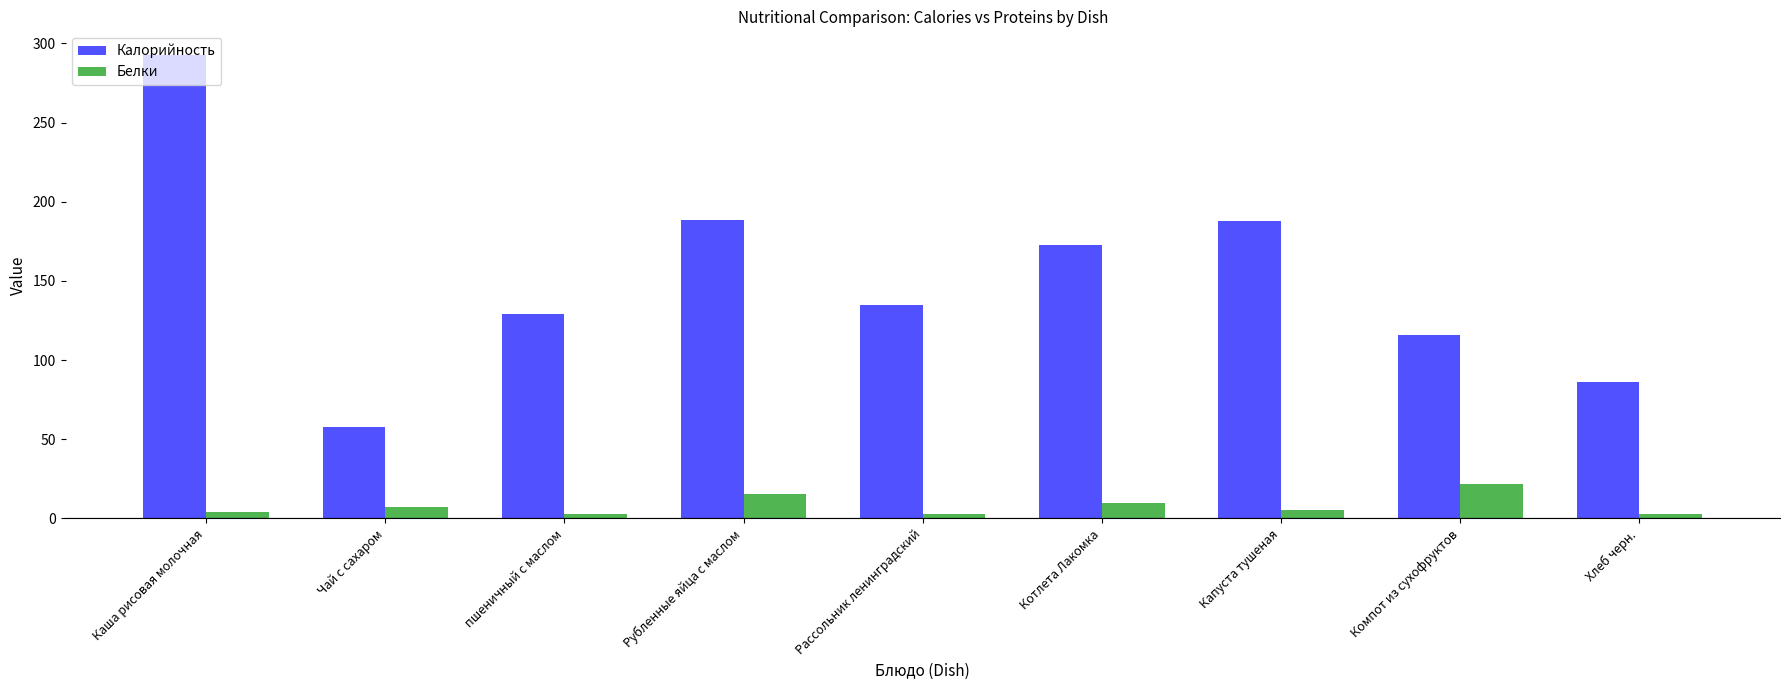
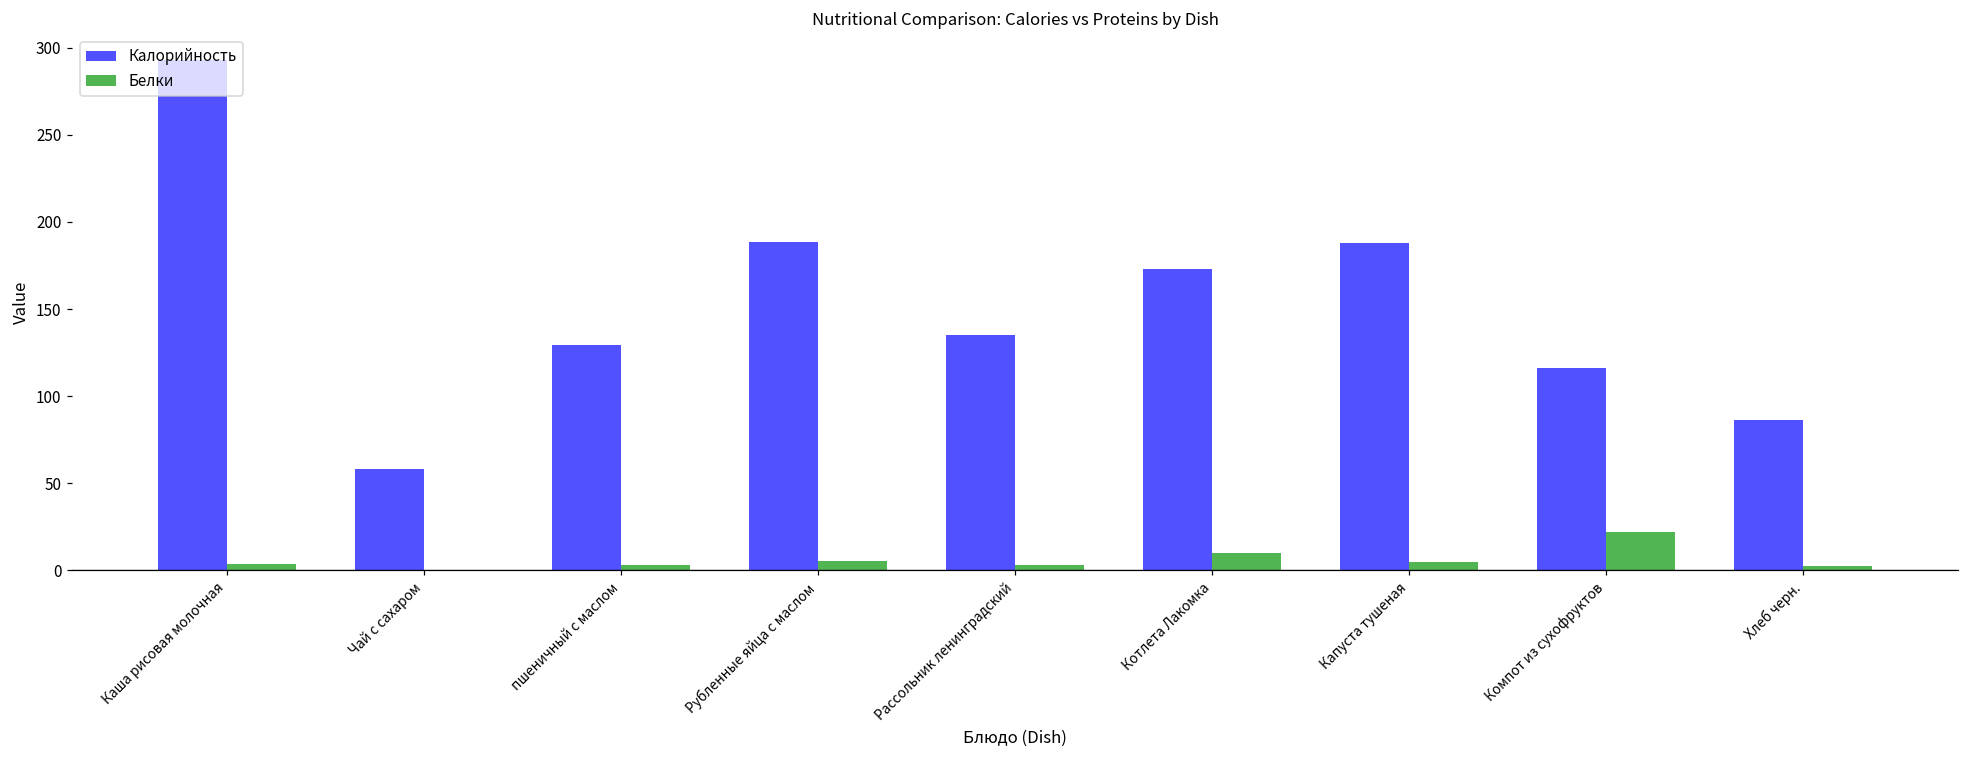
Белки, Чай с сахаром: 7 -> 0
Белки, Рубленные яйца с маслом: 15 -> 5
